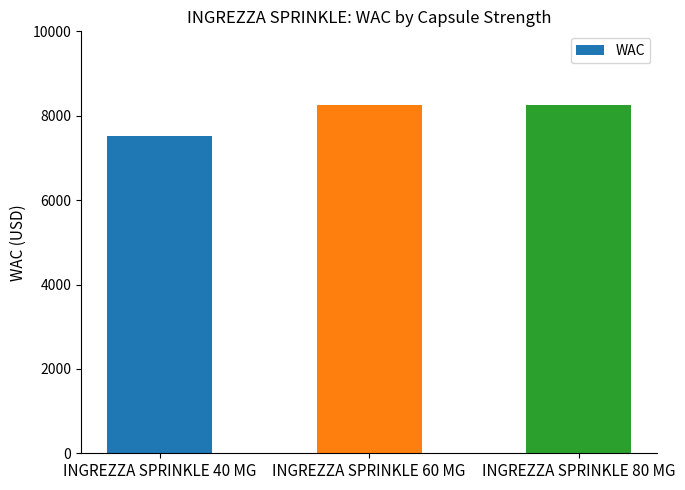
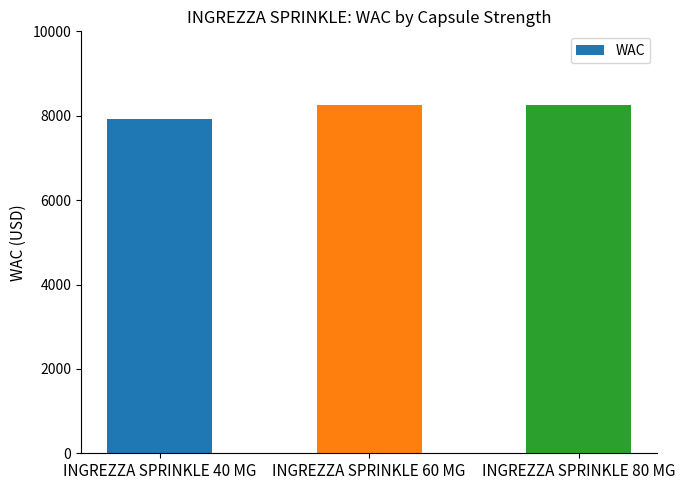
INGREZZA SPRINKLE 40 MG: 7500 -> 7900
